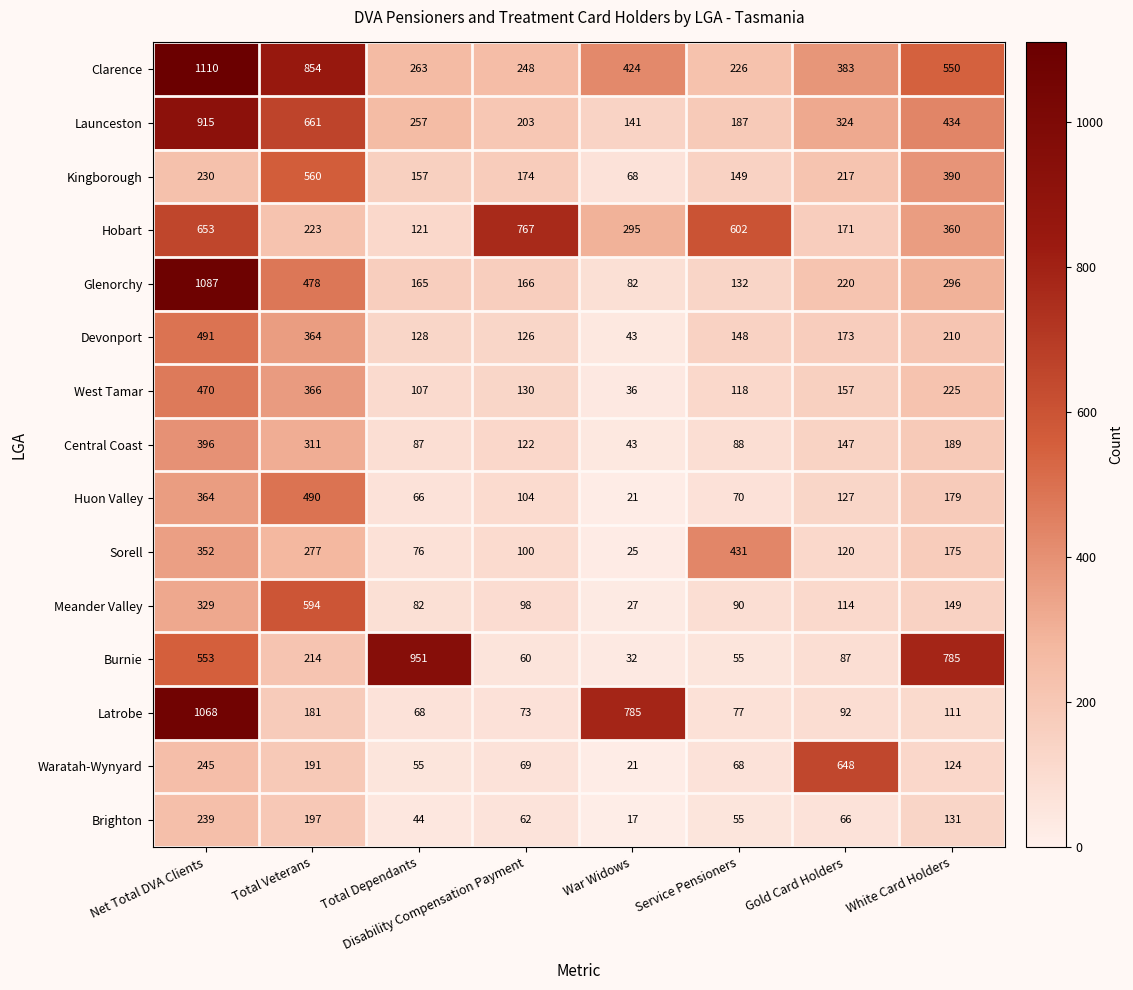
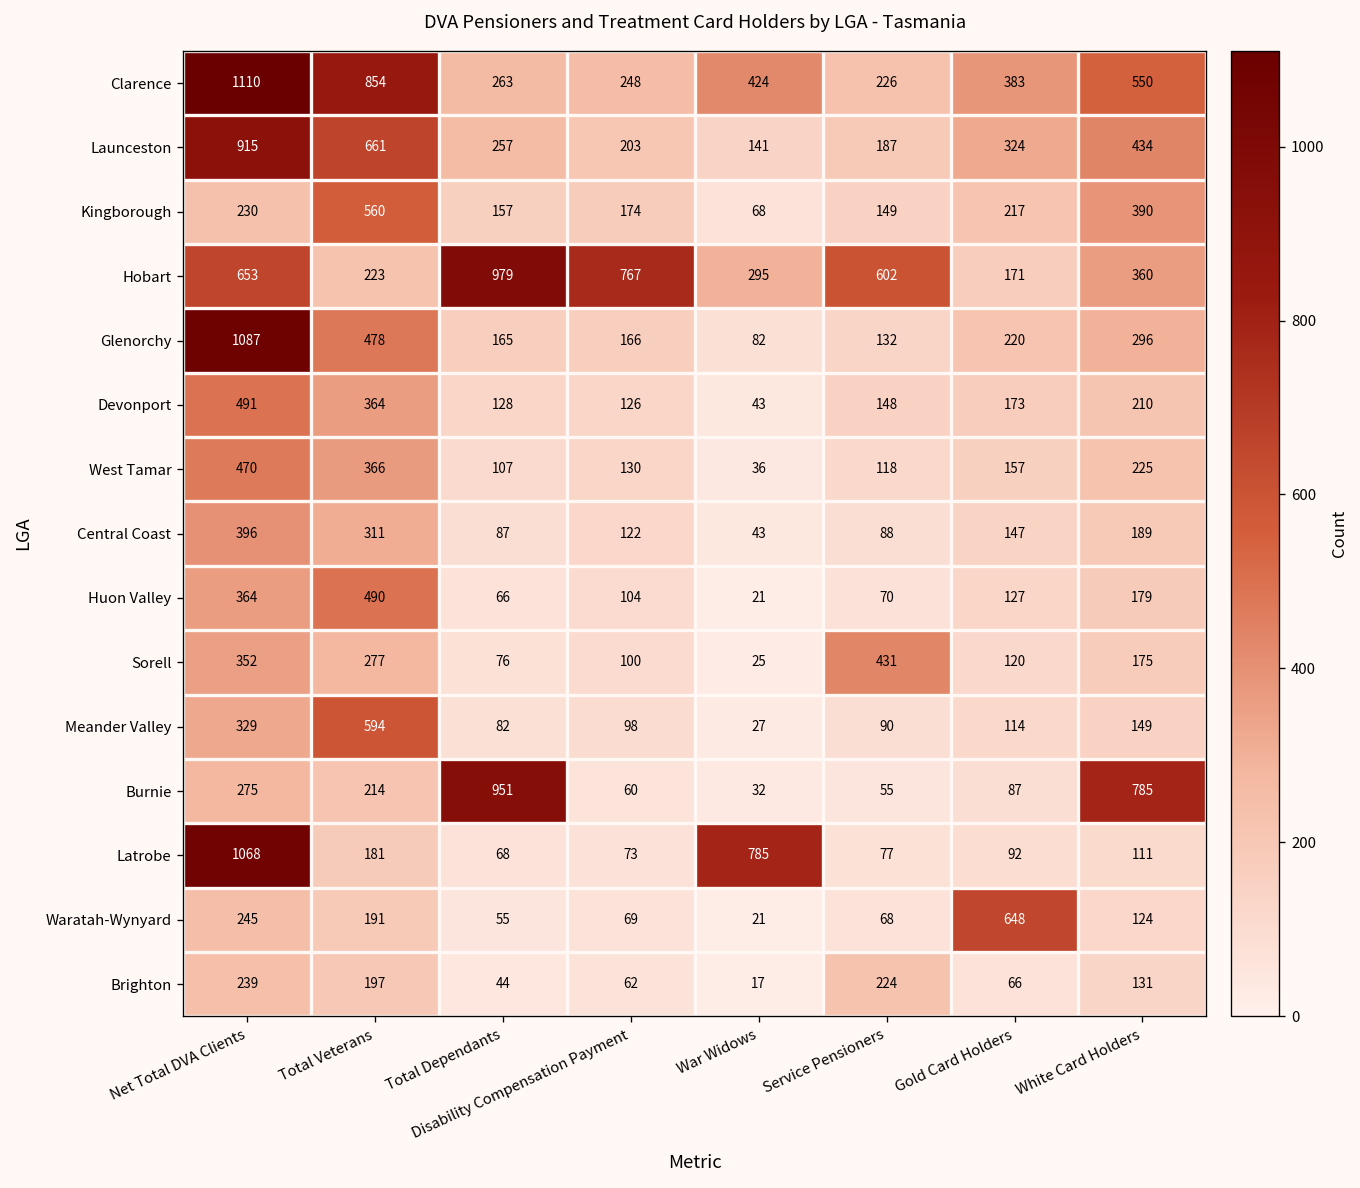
Hobart, Total Dependants: 121 -> 979
Burnie, Net Total DVA Clients: 553 -> 275
Brighton, Service Pensioners: 55 -> 224
